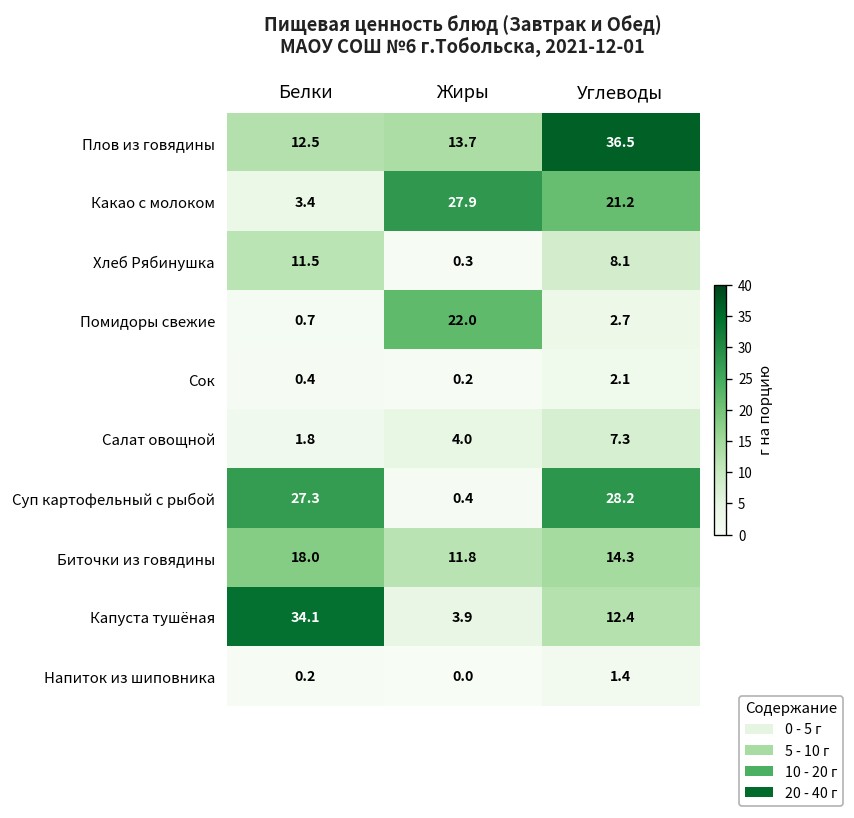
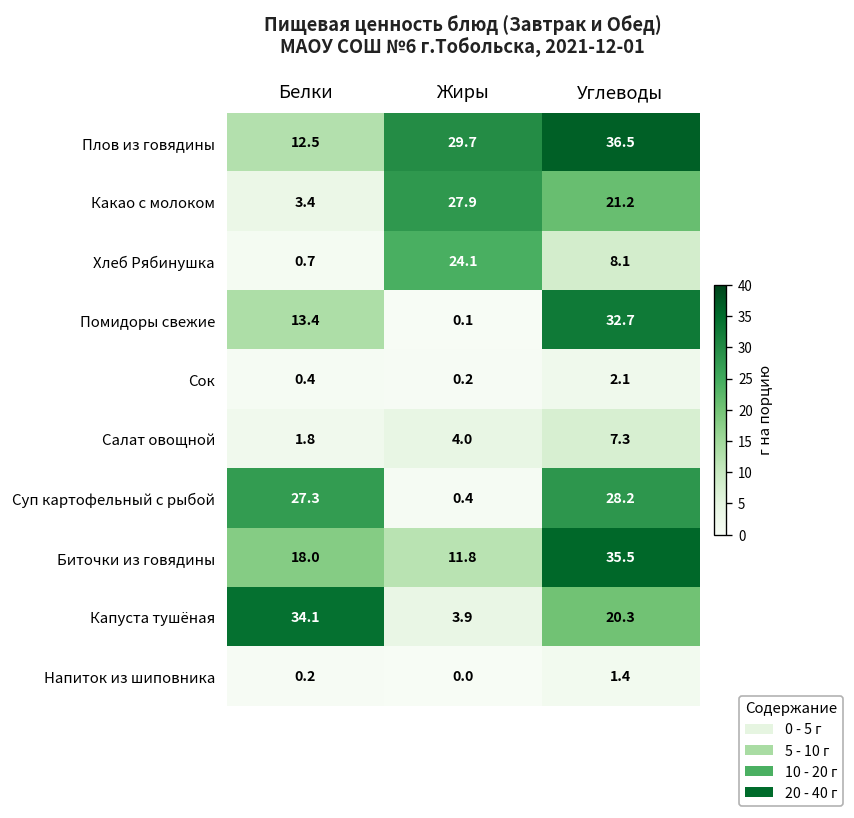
Плов из говядины, Жиры: 13.7 -> 29.7
Хлеб Рябинушка, Белки: 11.5 -> 0.7
Хлеб Рябинушка, Жиры: 0.3 -> 24.1
Помидоры свежие, Белки: 0.7 -> 13.4
Помидоры свежие, Жиры: 22.0 -> 0.1
Помидоры свежие, Углеводы: 2.7 -> 32.7
Биточки из говядины, Углеводы: 14.3 -> 35.5
Капуста тушёная, Углеводы: 12.4 -> 20.3
